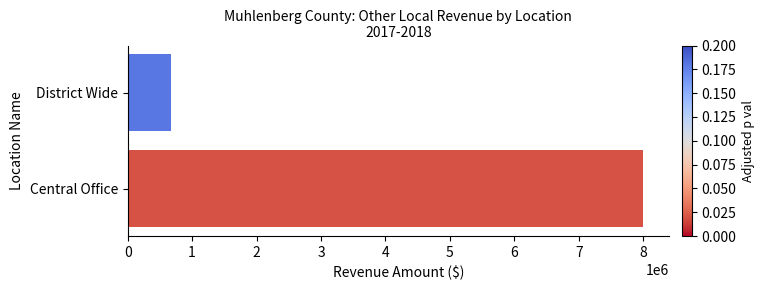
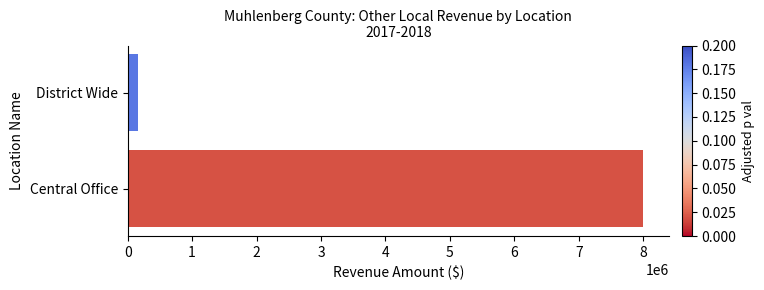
District Wide: 700000 -> 200000
